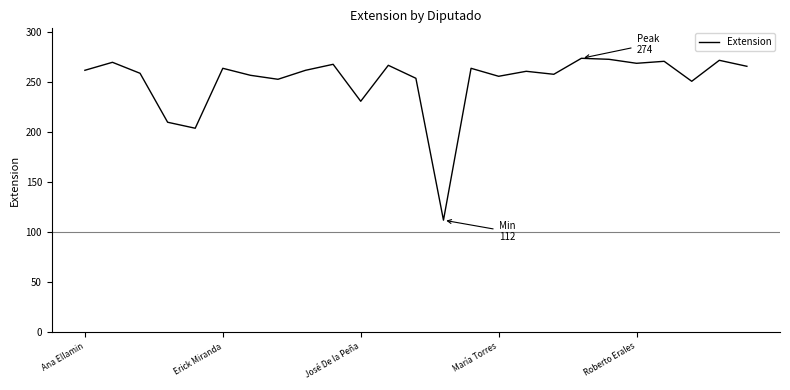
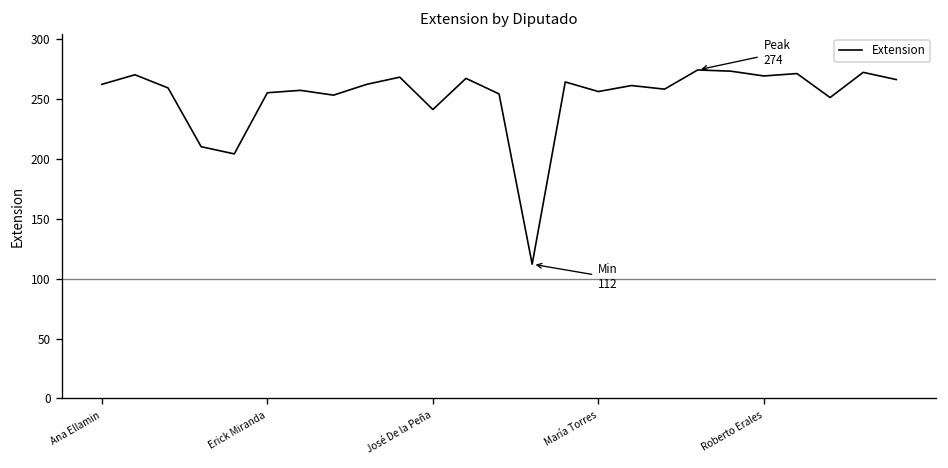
Erick Miranda: 264 -> 255
José De la Peña: 230 -> 240
